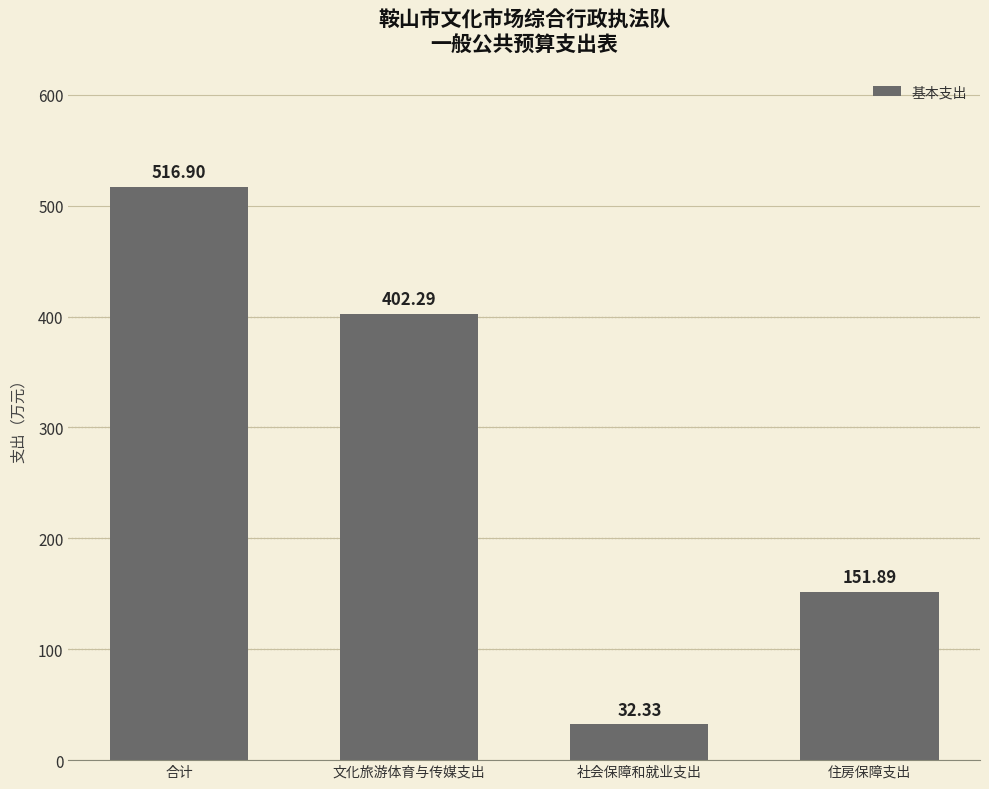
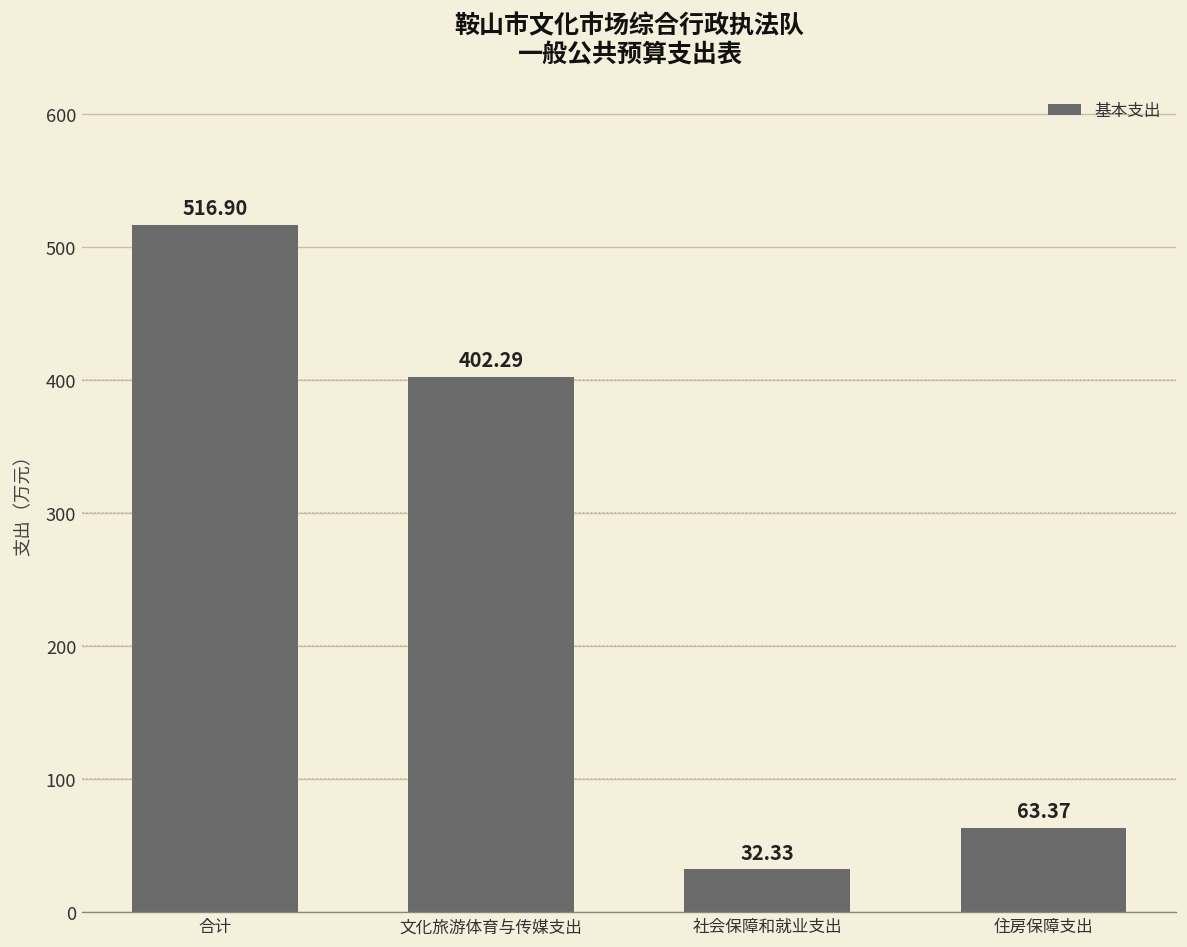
住房保障支出: 151.89 -> 63.37
